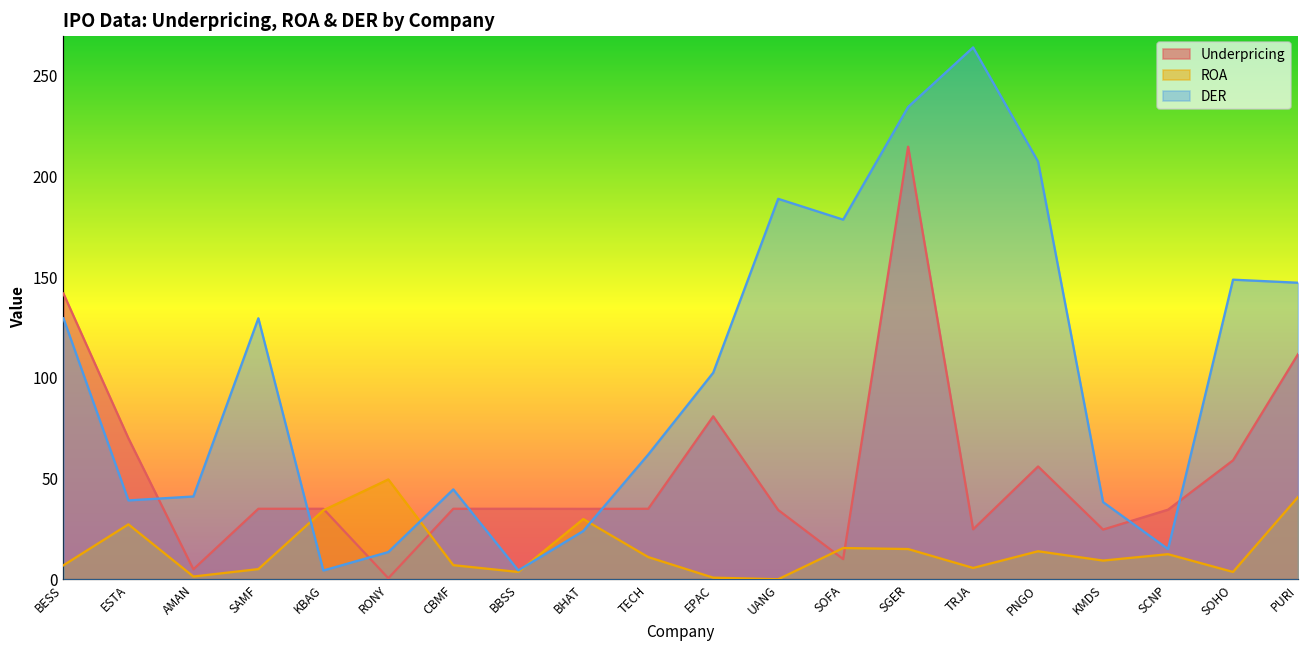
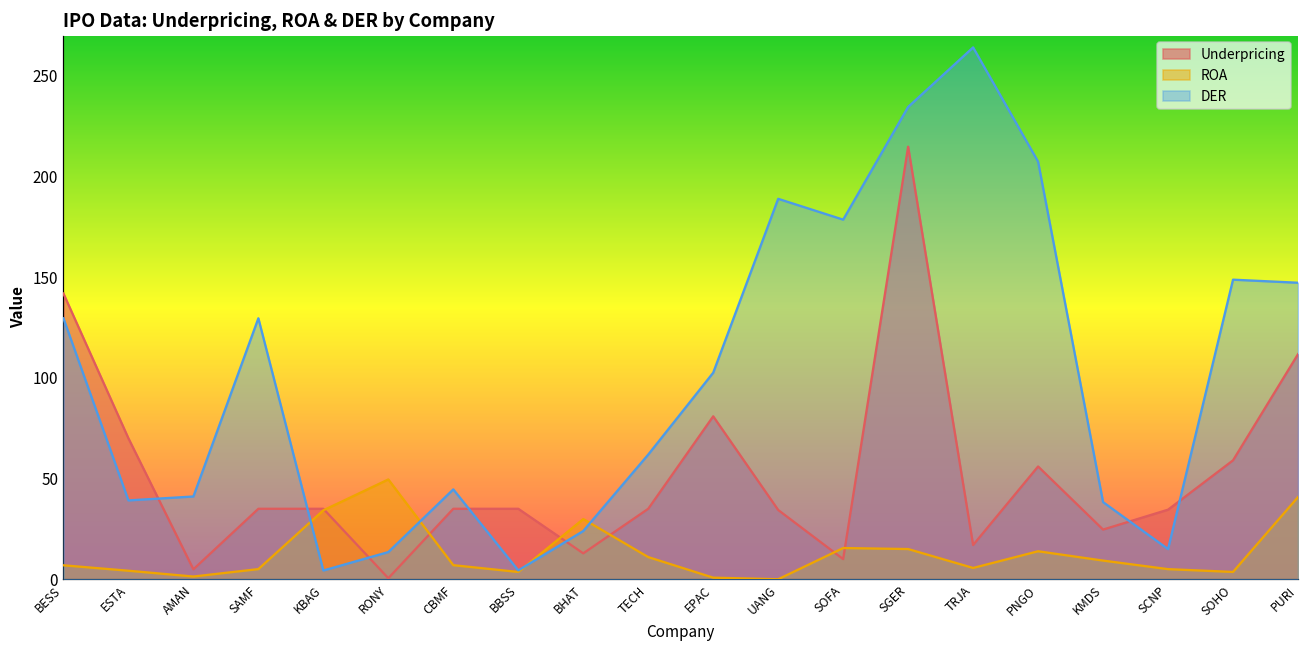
ROA, ESTA: 27 -> 4
Underpricing, BHAT: 35 -> 13
Underpricing, TRJA: 25 -> 17
ROA, SCNP: 12 -> 5
